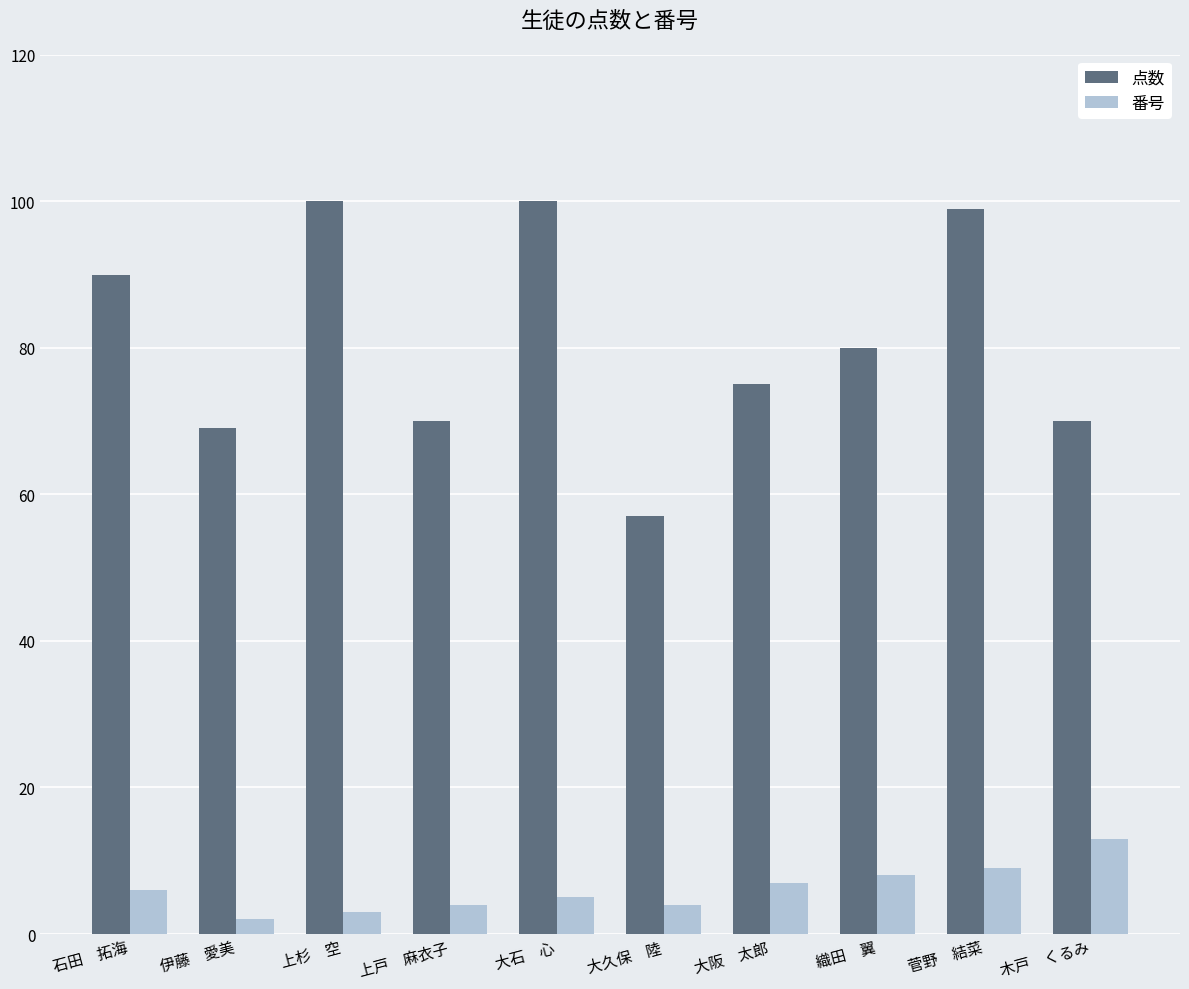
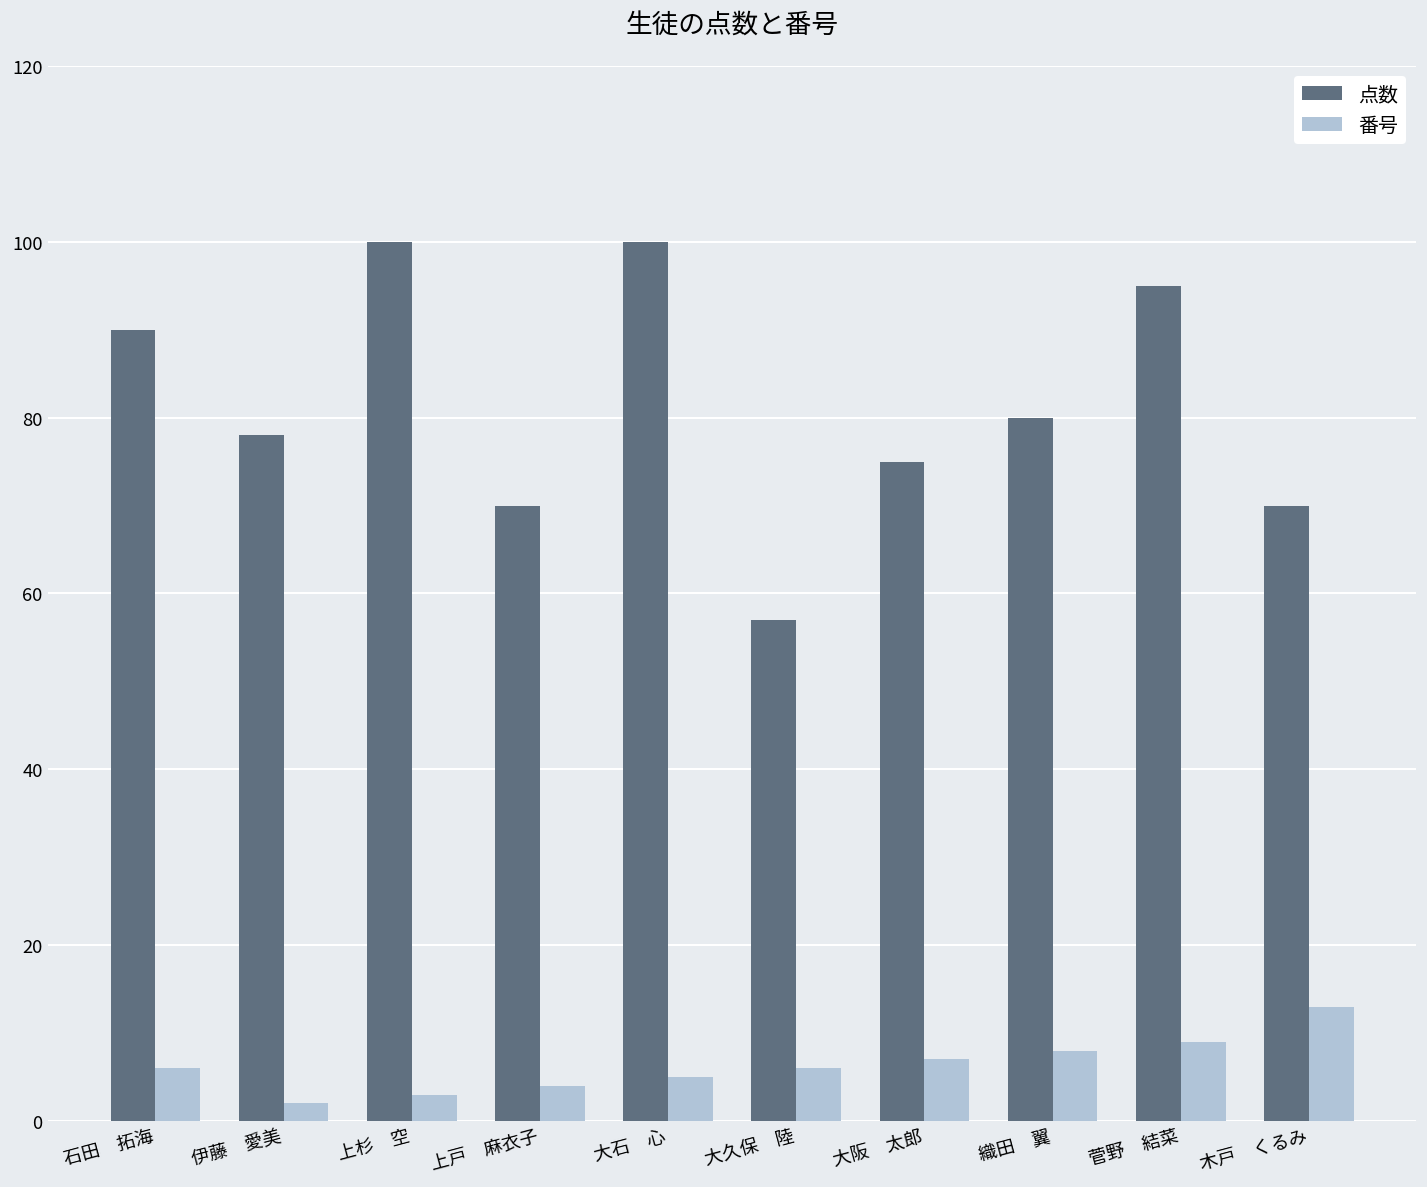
点数, 伊藤 愛美: 69 -> 78
番号, 大久保 陸: 4 -> 6
点数, 菅野 結菜: 99 -> 95
